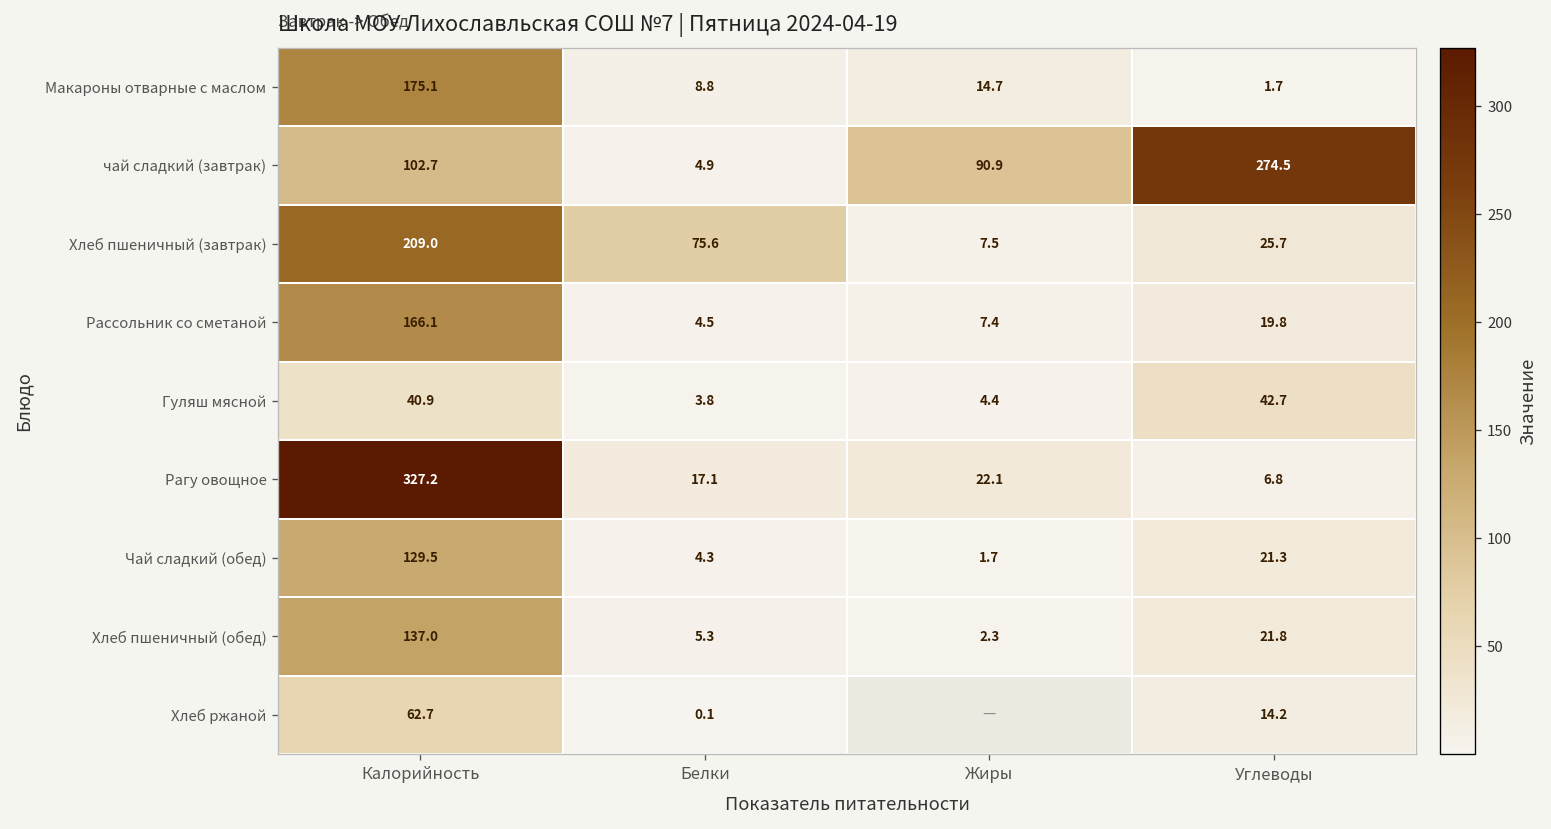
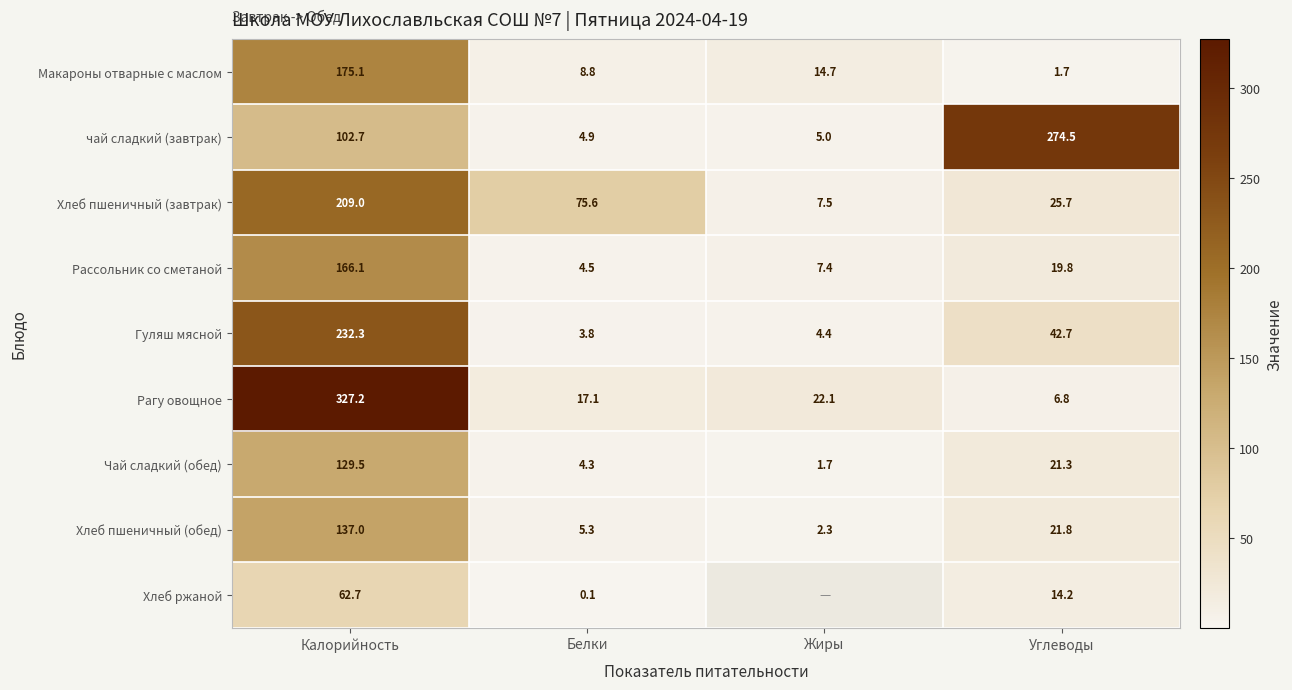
чай сладкий (завтрак), Жиры: 90.9 -> 5.0
Гуляш мясной, Калорийность: 40.9 -> 232.3
